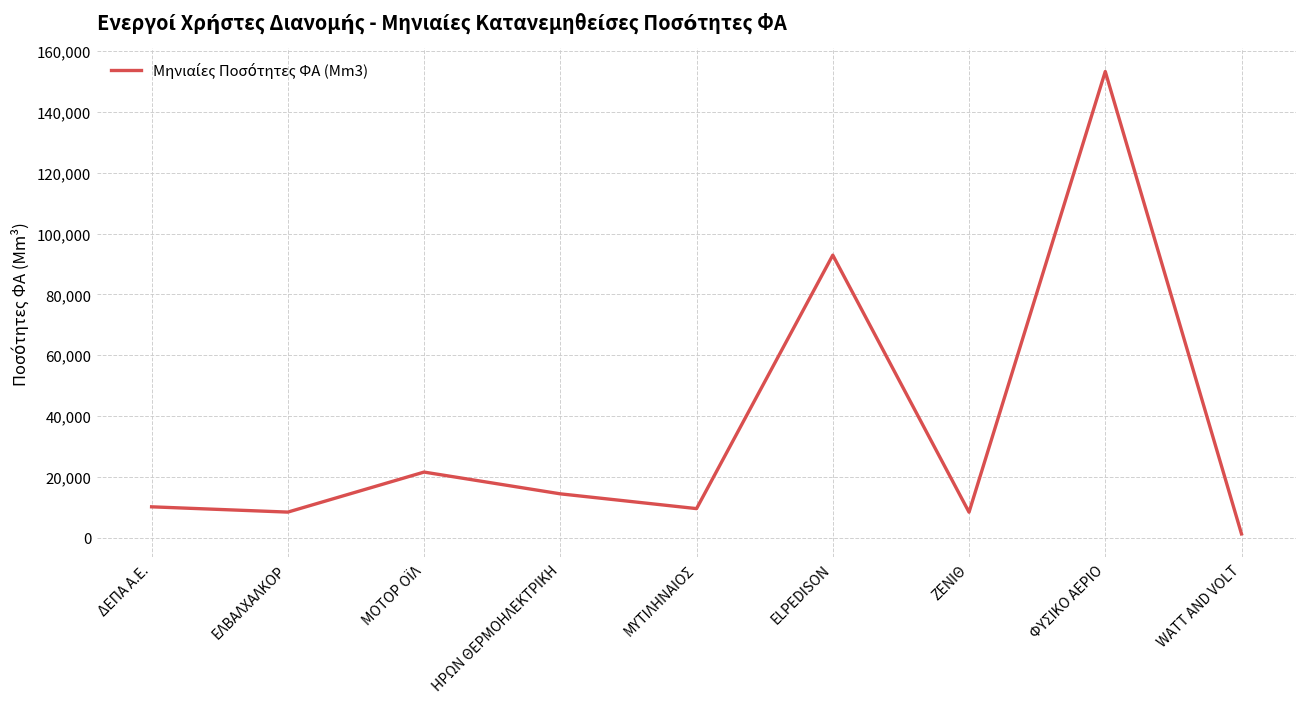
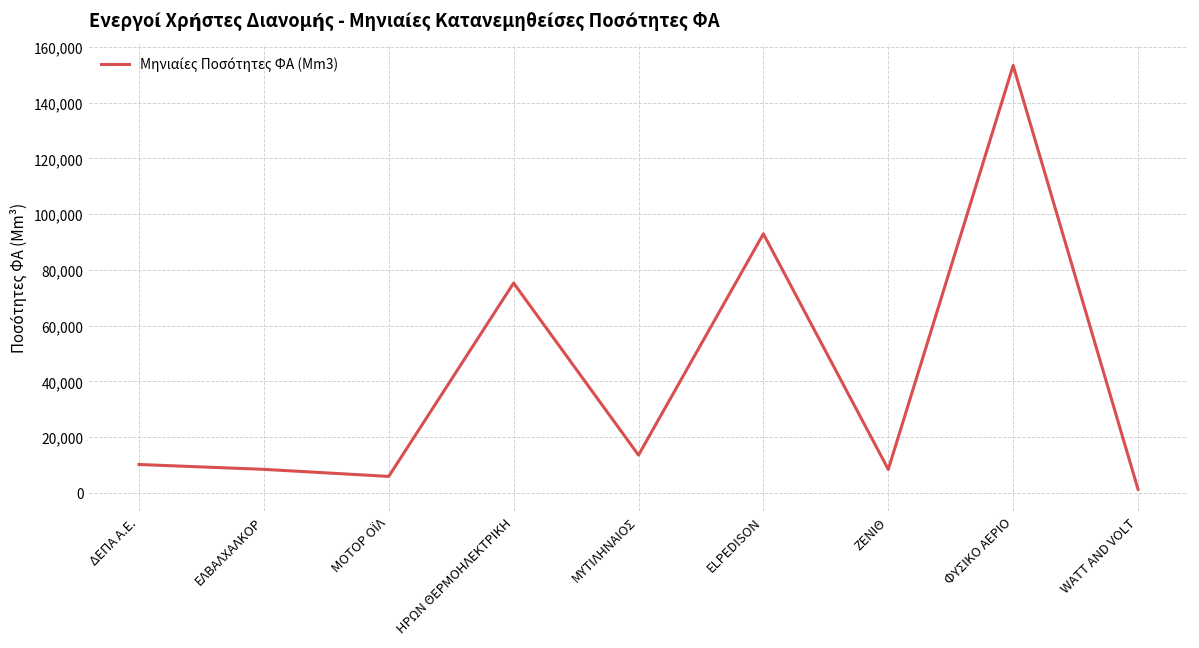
ΜΟΤΟΡ ΟΪΛ: 22,000 -> 6,000
ΗΡΩΝ ΘΕΡΜΟΗΛΕΚΤΡΙΚΗ: 14,000 -> 75,000
ΜΥΤΙΛΗΝΑΙΟΣ: 10,000 -> 14,000
